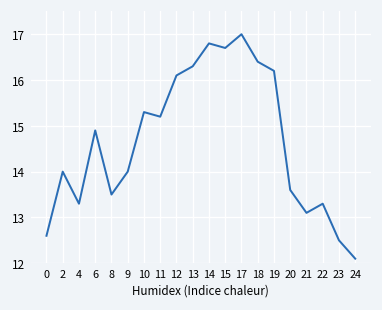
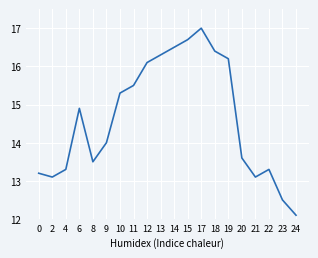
0: 12.6 -> 13.2
2: 14.0 -> 13.1
11: 15.2 -> 15.5
14: 16.8 -> 16.5
